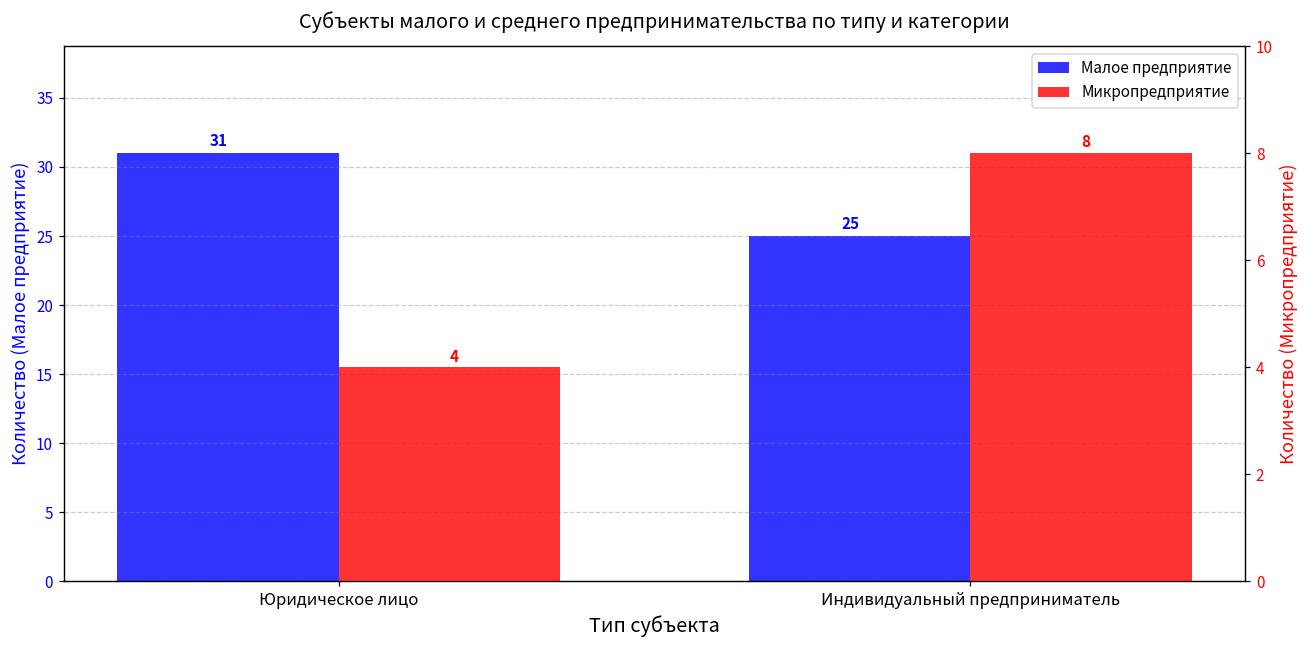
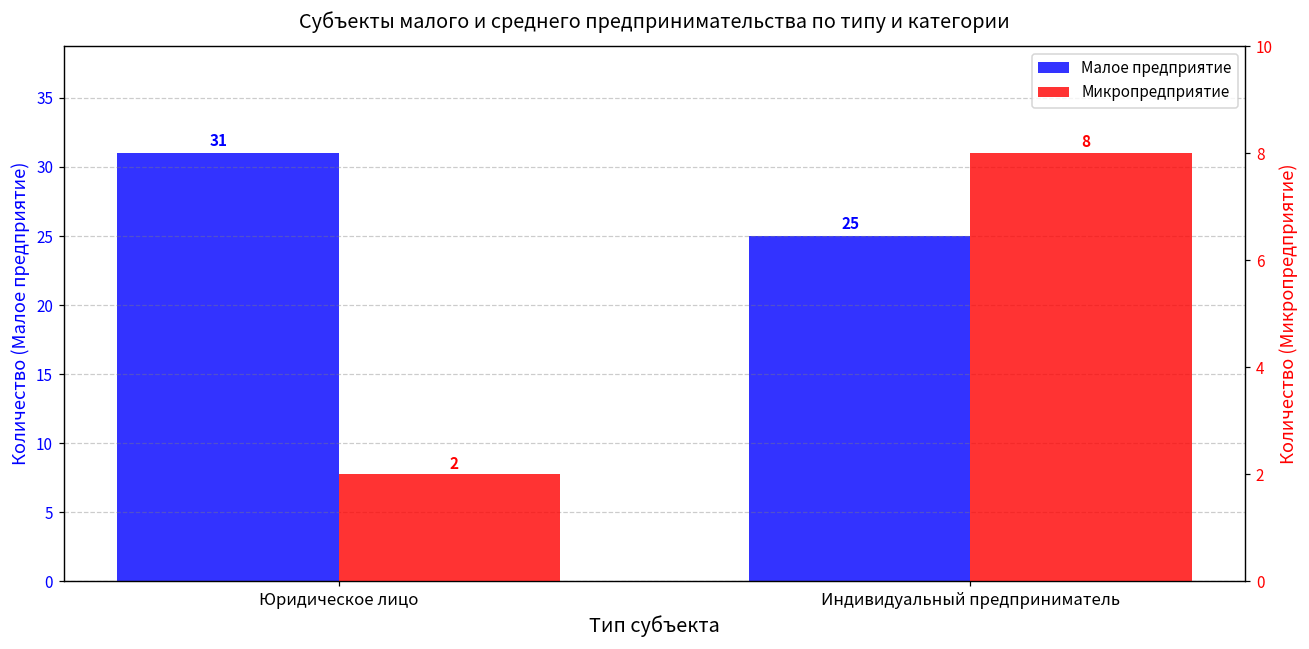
Микропредприятие, Юридическое лицо: 4 -> 2
